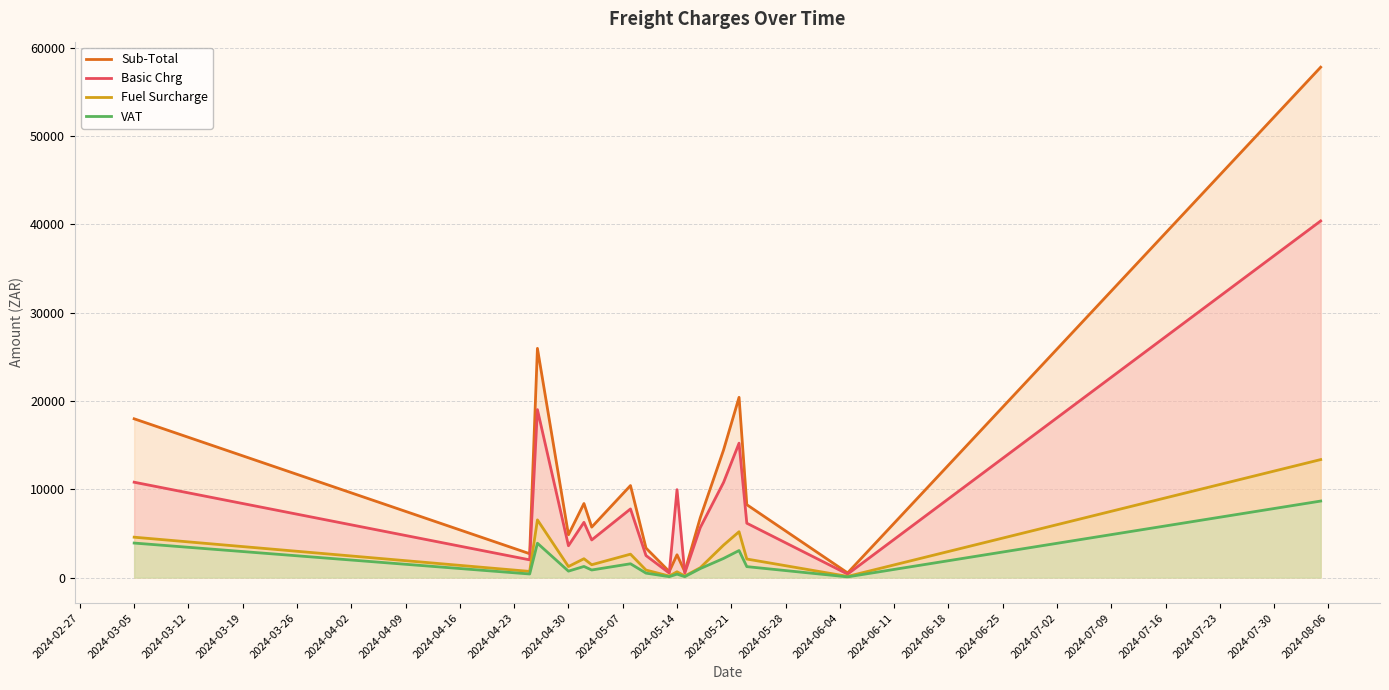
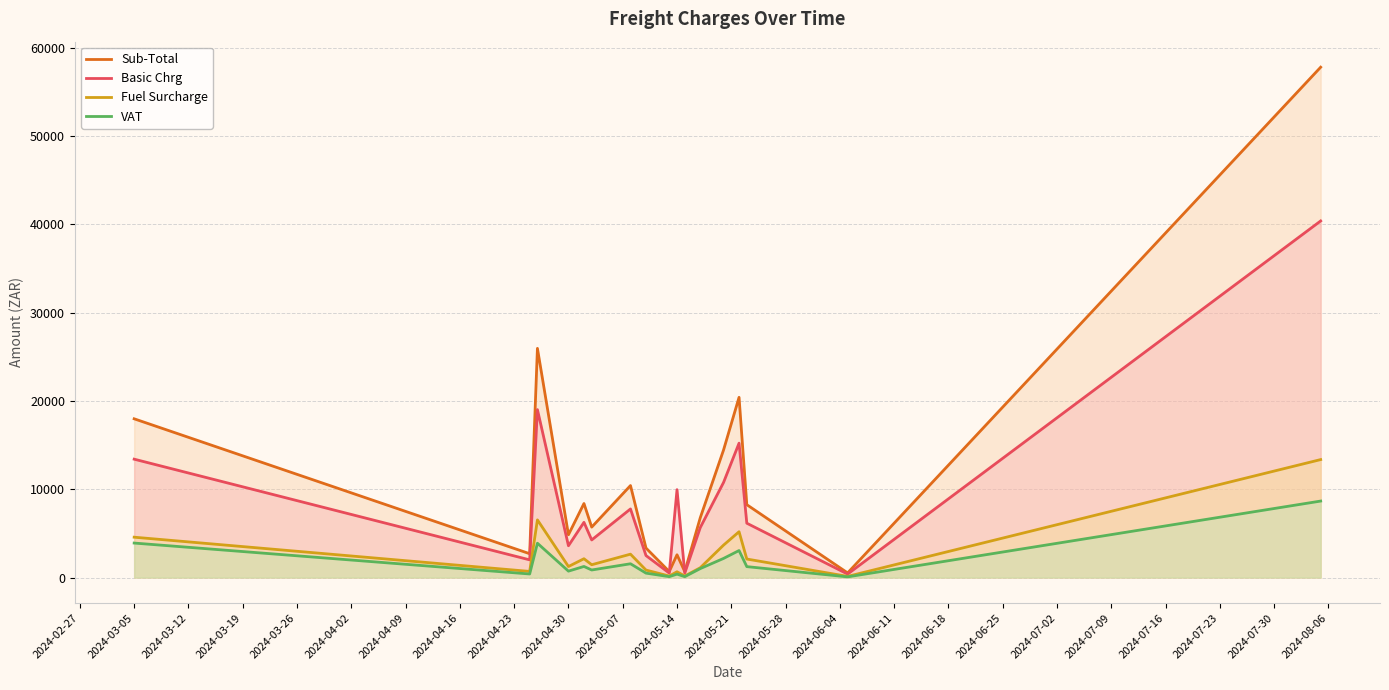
Basic Chrg, 2024-03-05: 11000 -> 13000
